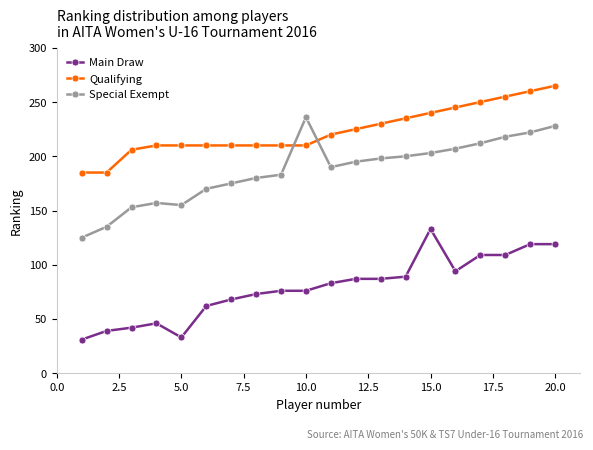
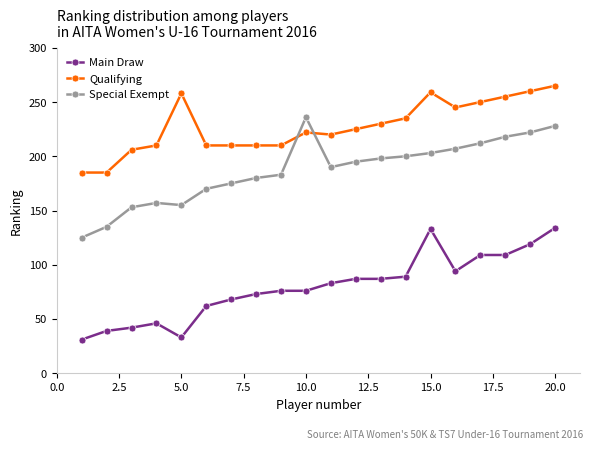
Qualifying, 5.0: 210 -> 258
Qualifying, 10.0: 210 -> 222
Qualifying, 15.0: 240 -> 259
Main Draw, 20.0: 119 -> 134
